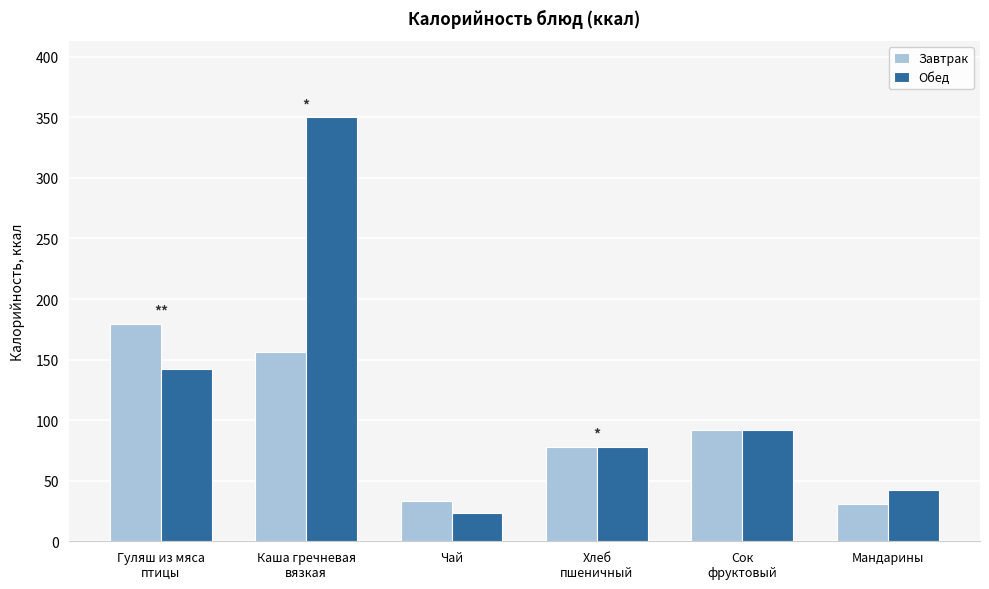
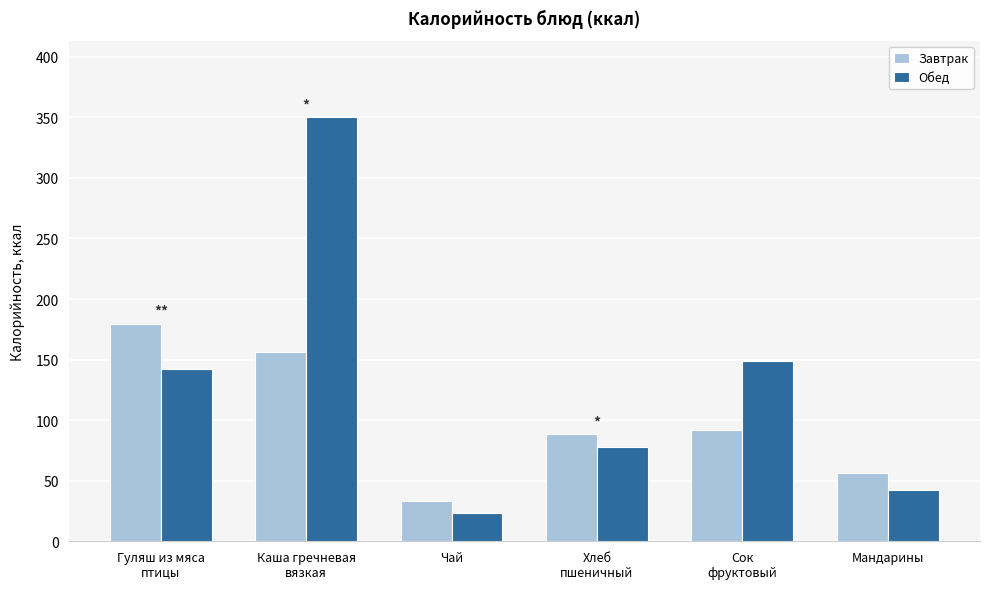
Завтрак, Хлеб пшеничный: 78 -> 88
Обед, Сок фруктовый: 92 -> 149
Завтрак, Мандарины: 30 -> 57
